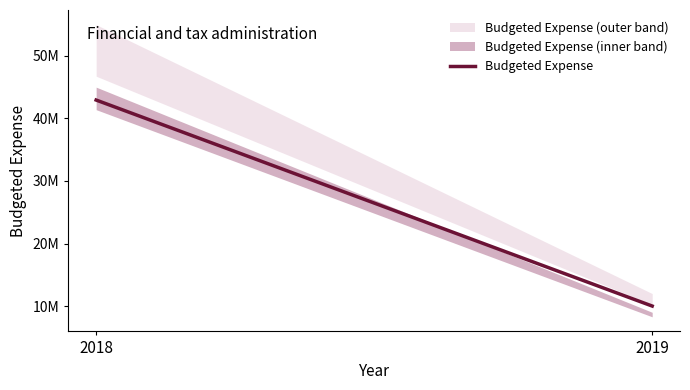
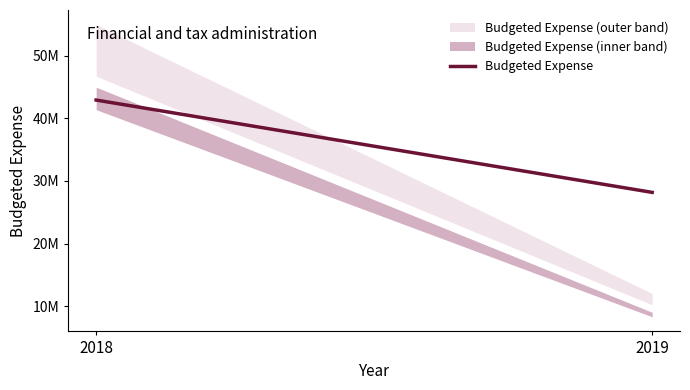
Budgeted Expense, 2019: 10000000 -> 28000000
